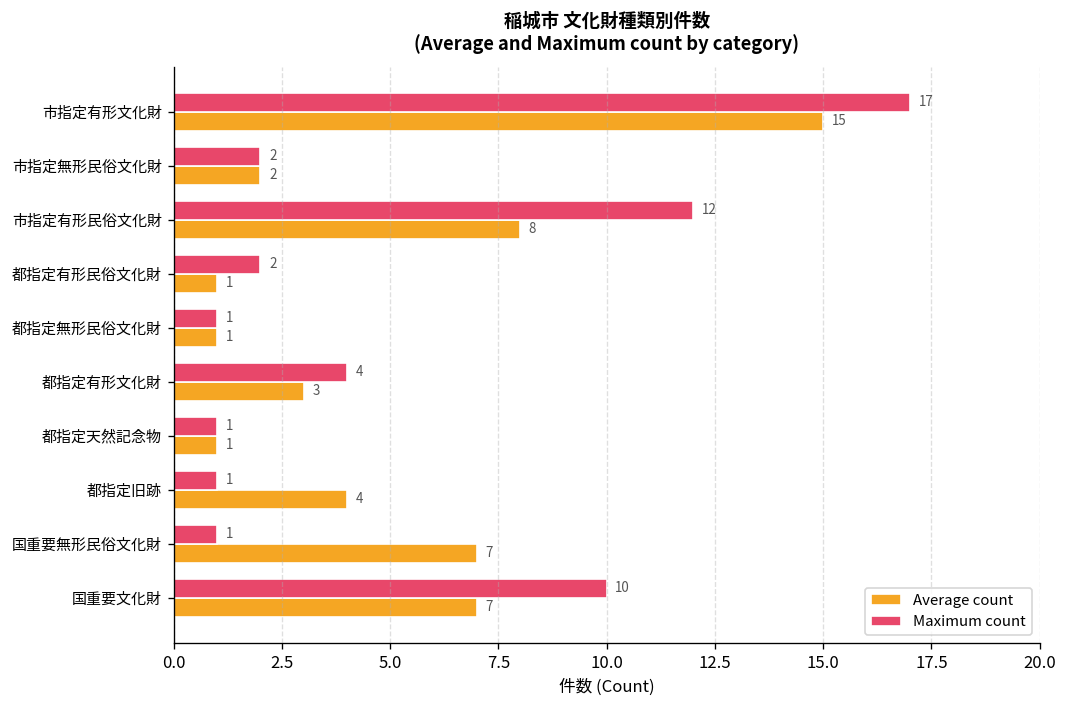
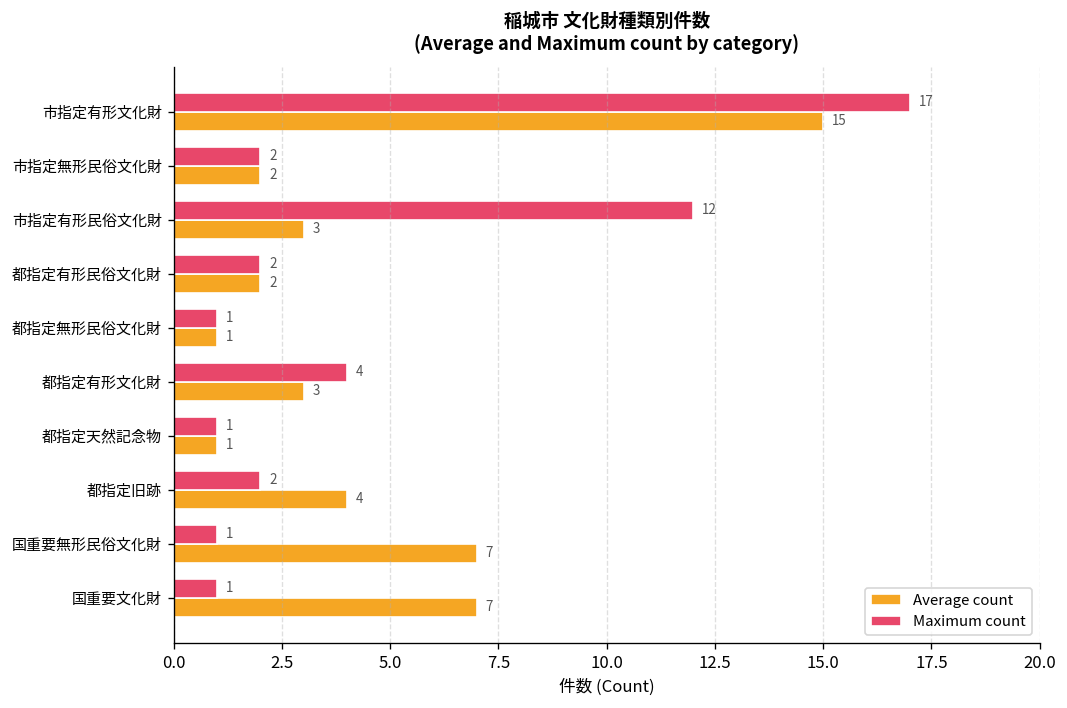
Average count, 市指定有形民俗文化財: 8 -> 3
Average count, 都指定有形民俗文化財: 1 -> 2
Maximum count, 都指定旧跡: 1 -> 2
Maximum count, 国重要文化財: 10 -> 1
